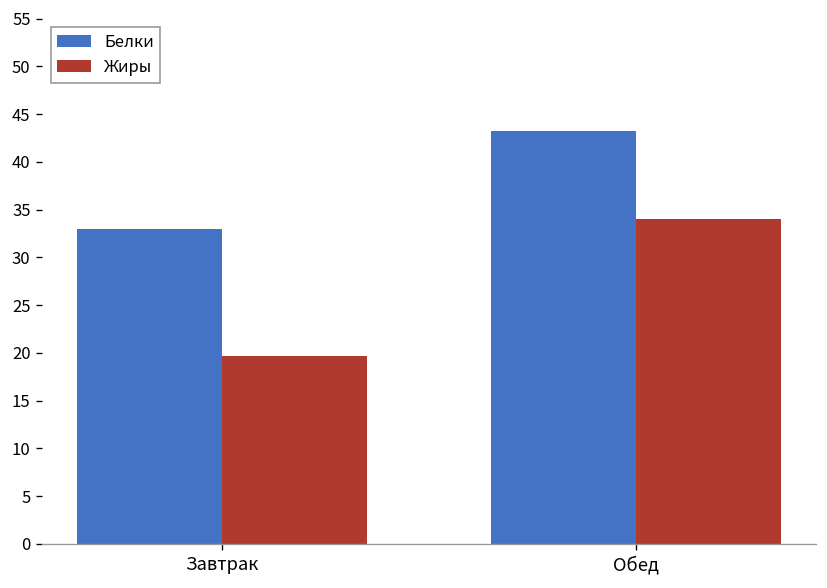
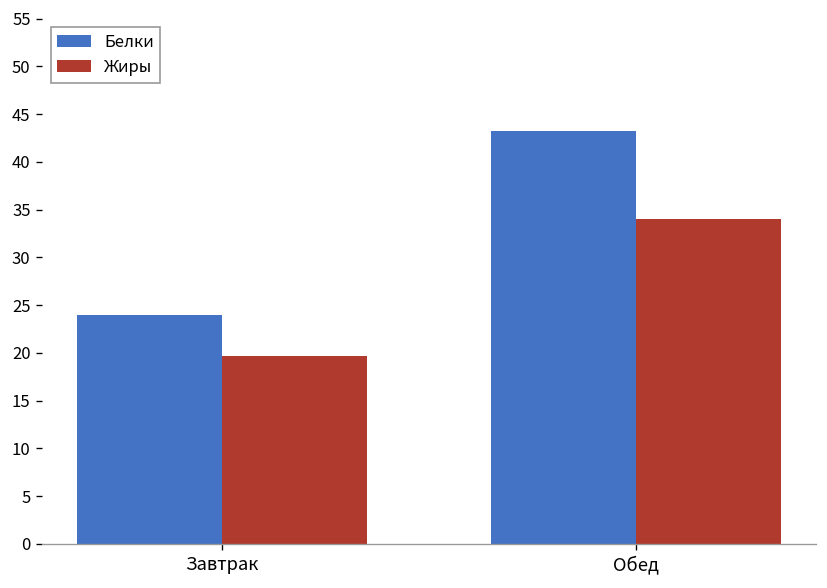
Белки, Завтрак: 33 -> 24
